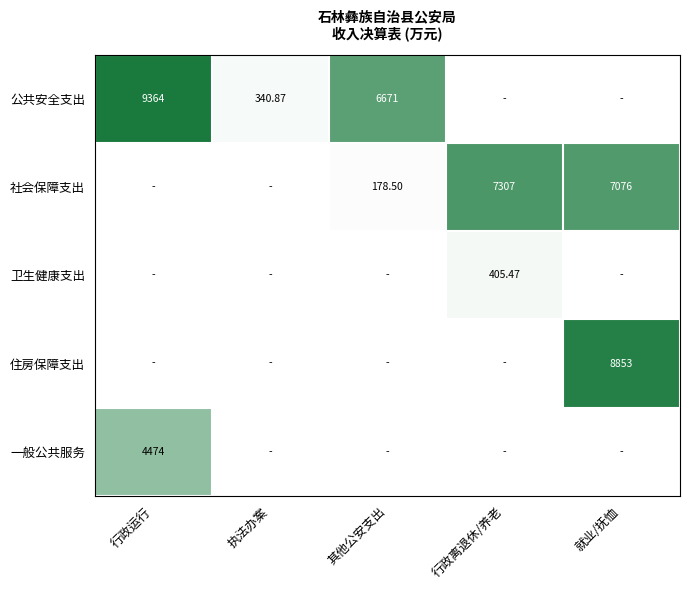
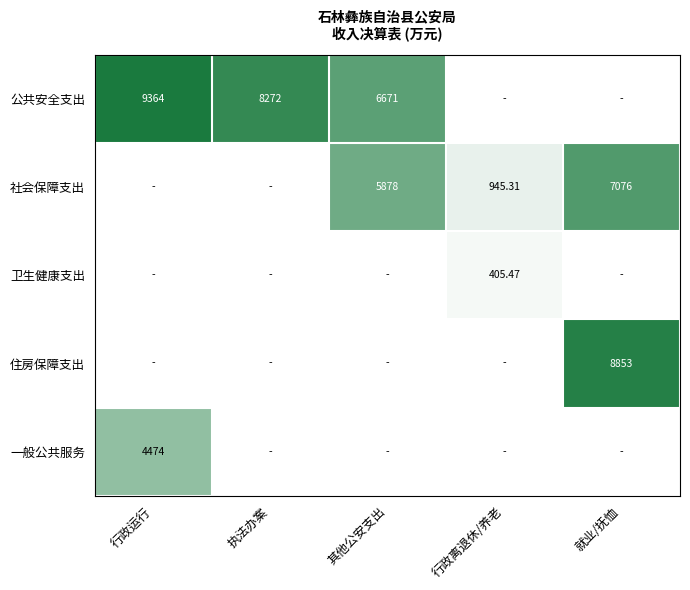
公共安全支出, 执法办案: 340.87 -> 8272
社会保障支出, 其他公安支出: 178.50 -> 5878
社会保障支出, 行政离退休/养老: 7307 -> 945.31
